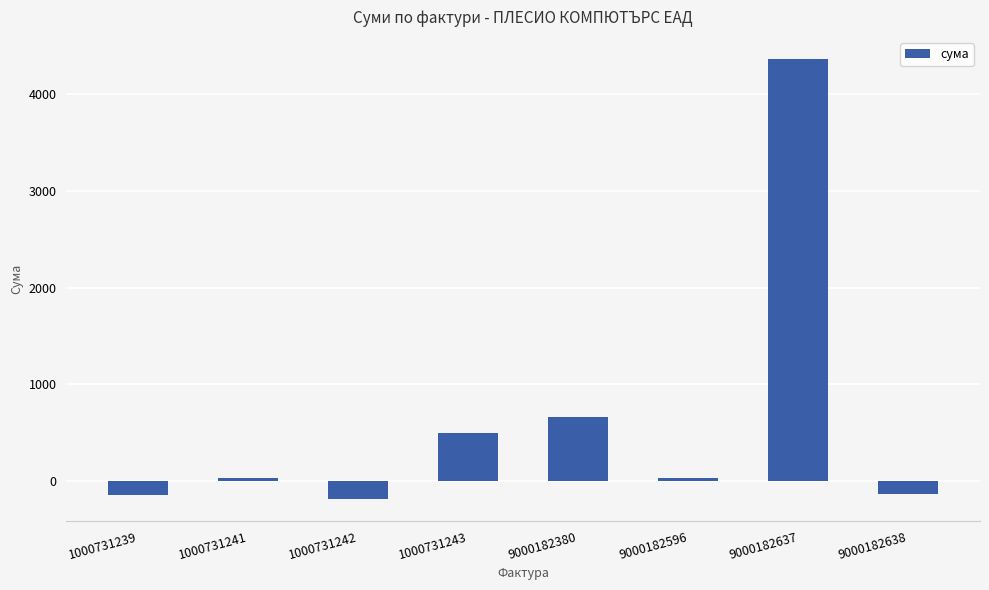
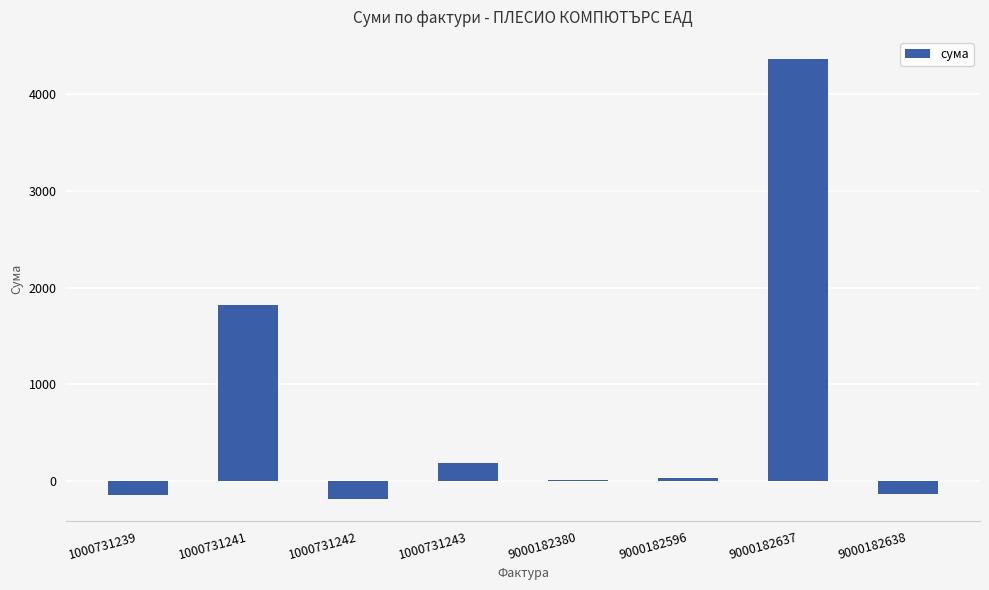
1000731241: 0 -> 1800
1000731243: 500 -> 200
9000182380: 700 -> 0
